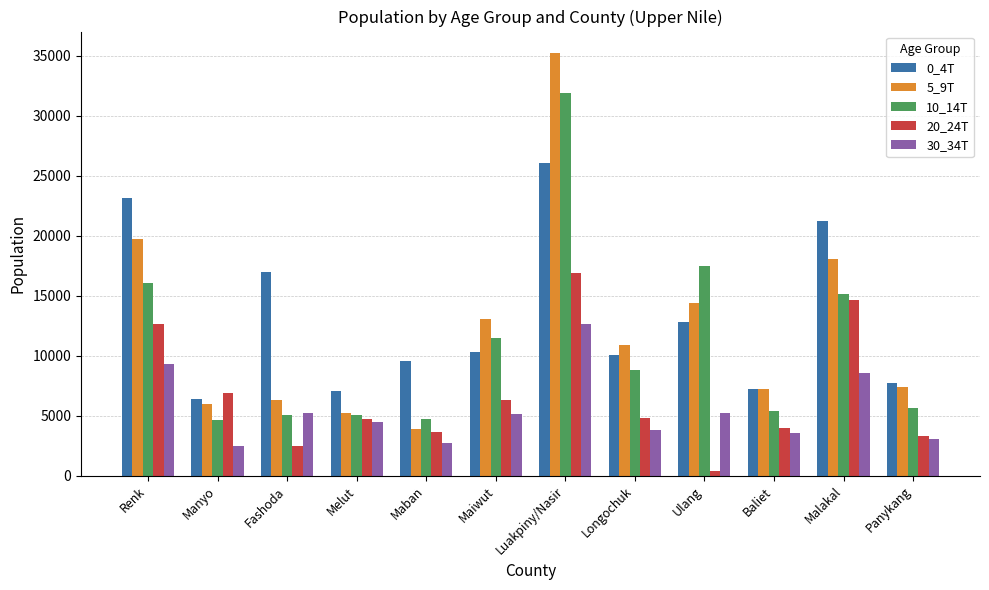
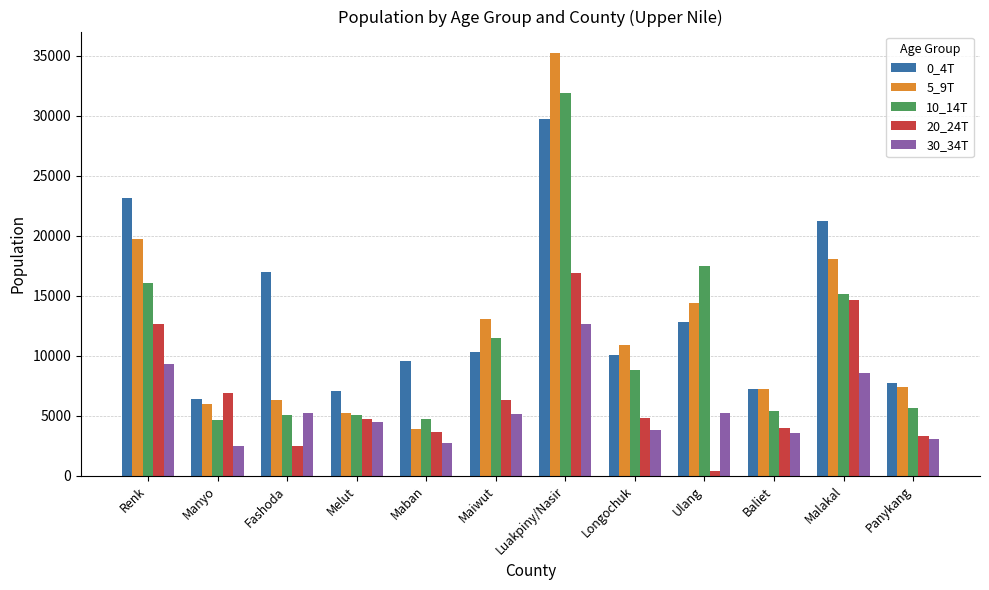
0_4T, Luakpiny/Nasir: 26100 -> 29700
